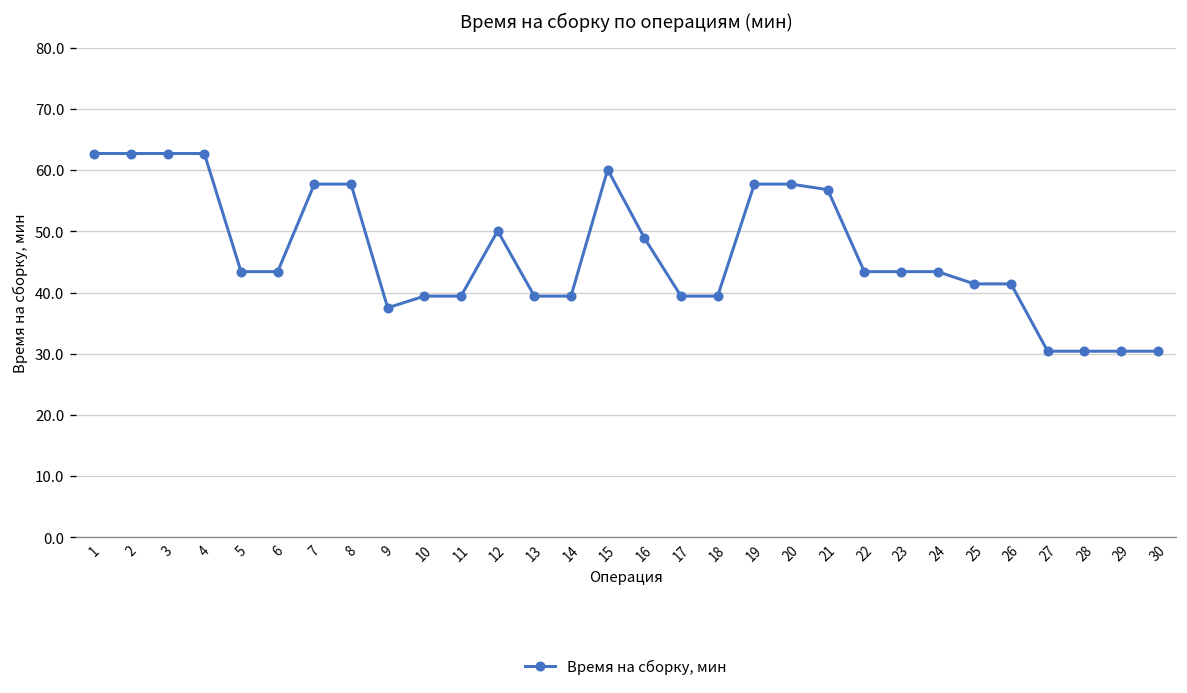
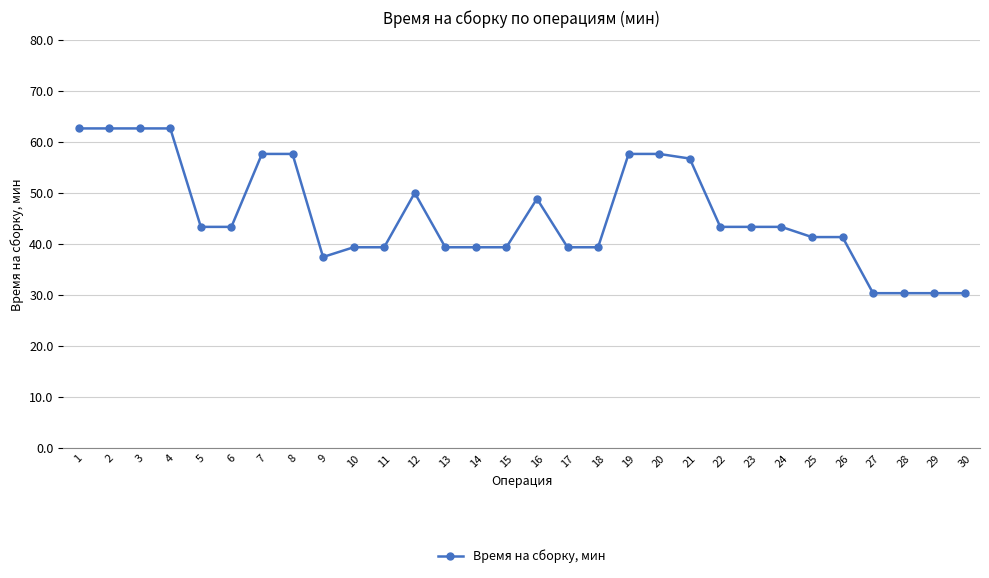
15: 60 -> 39
